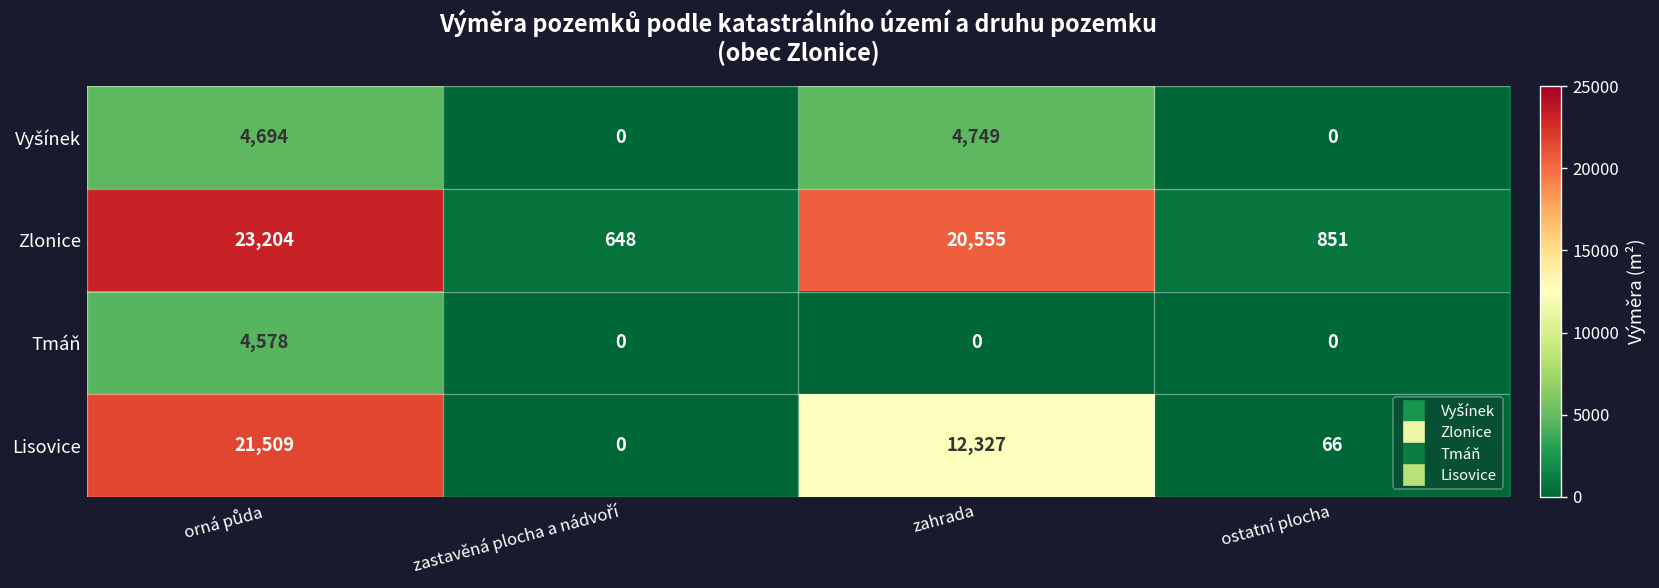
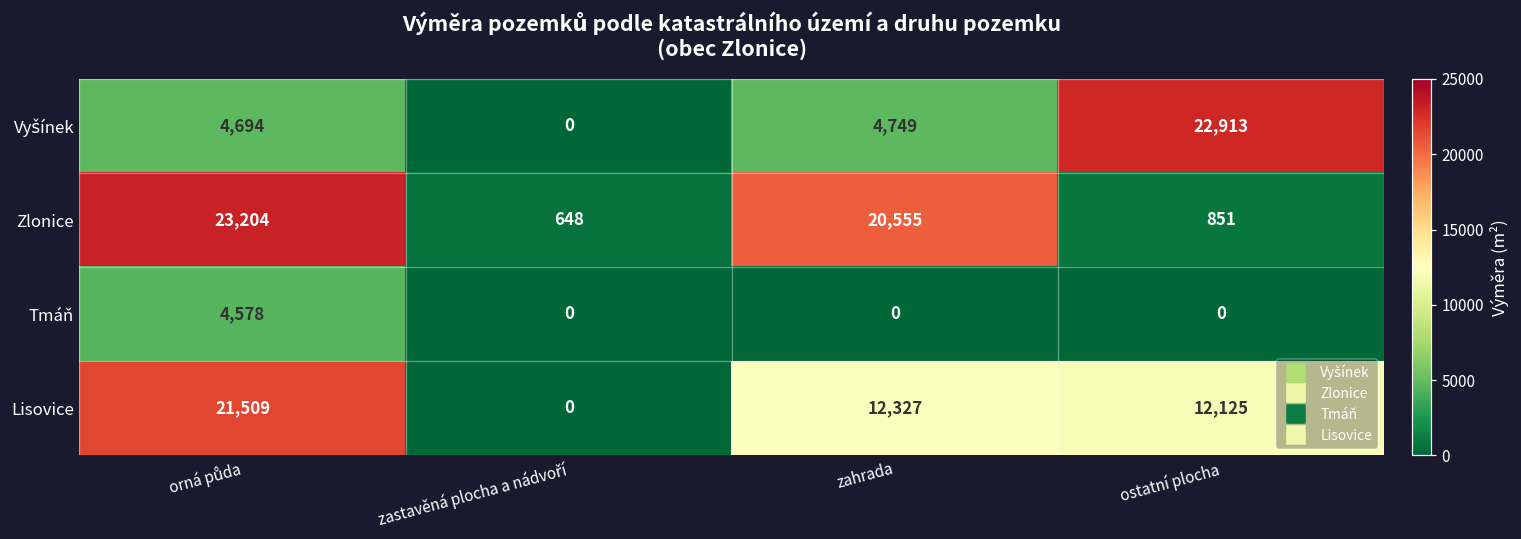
Vyšínek, ostatní plocha: 0 -> 22,913
Lisovice, ostatní plocha: 66 -> 12,125
